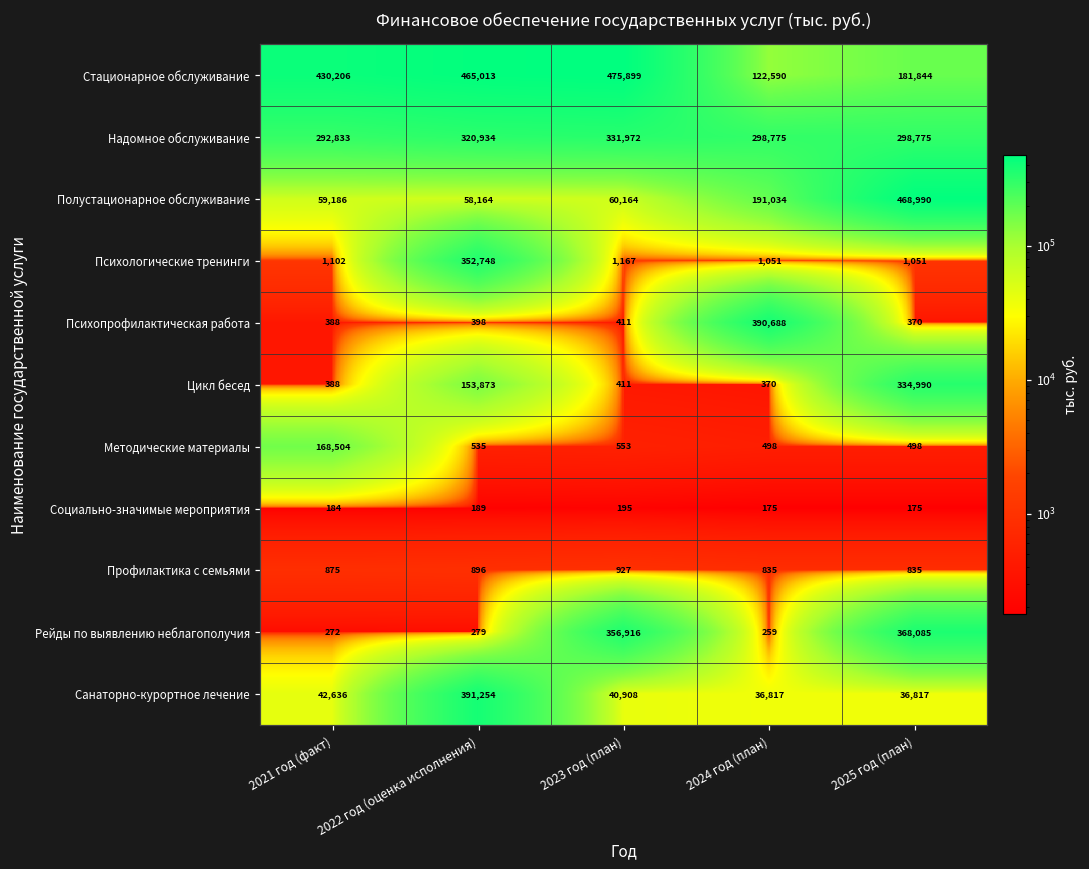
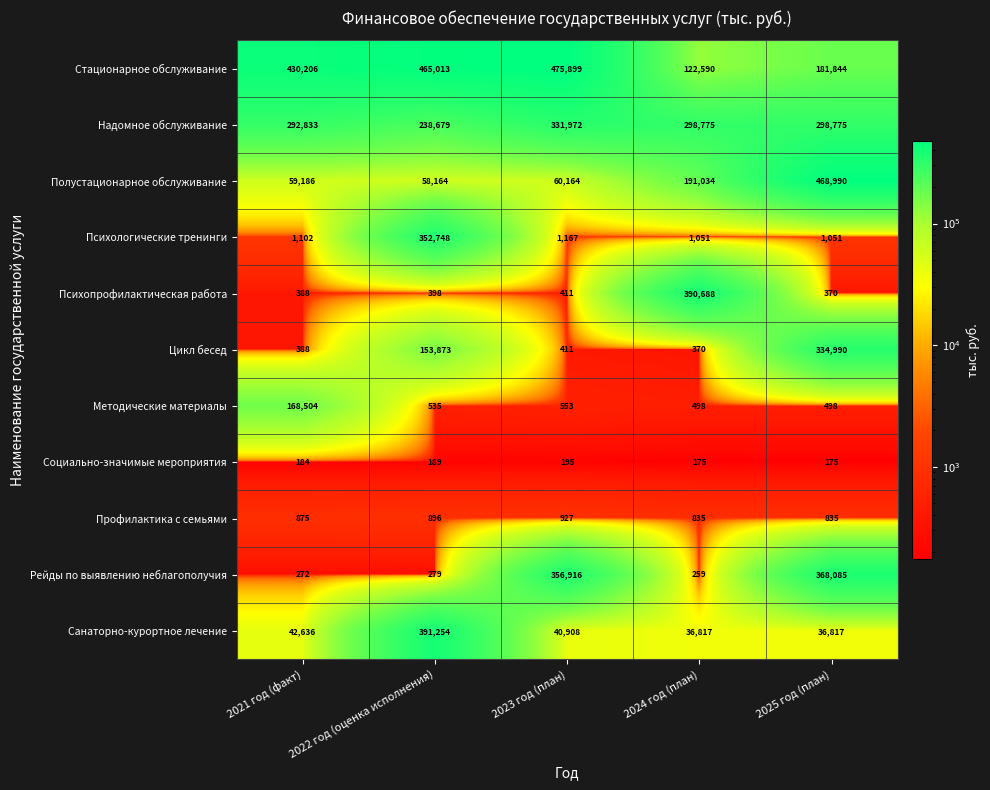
Надомное обслуживание, 2022 год (оценка исполнения): 320,934 -> 238,679
